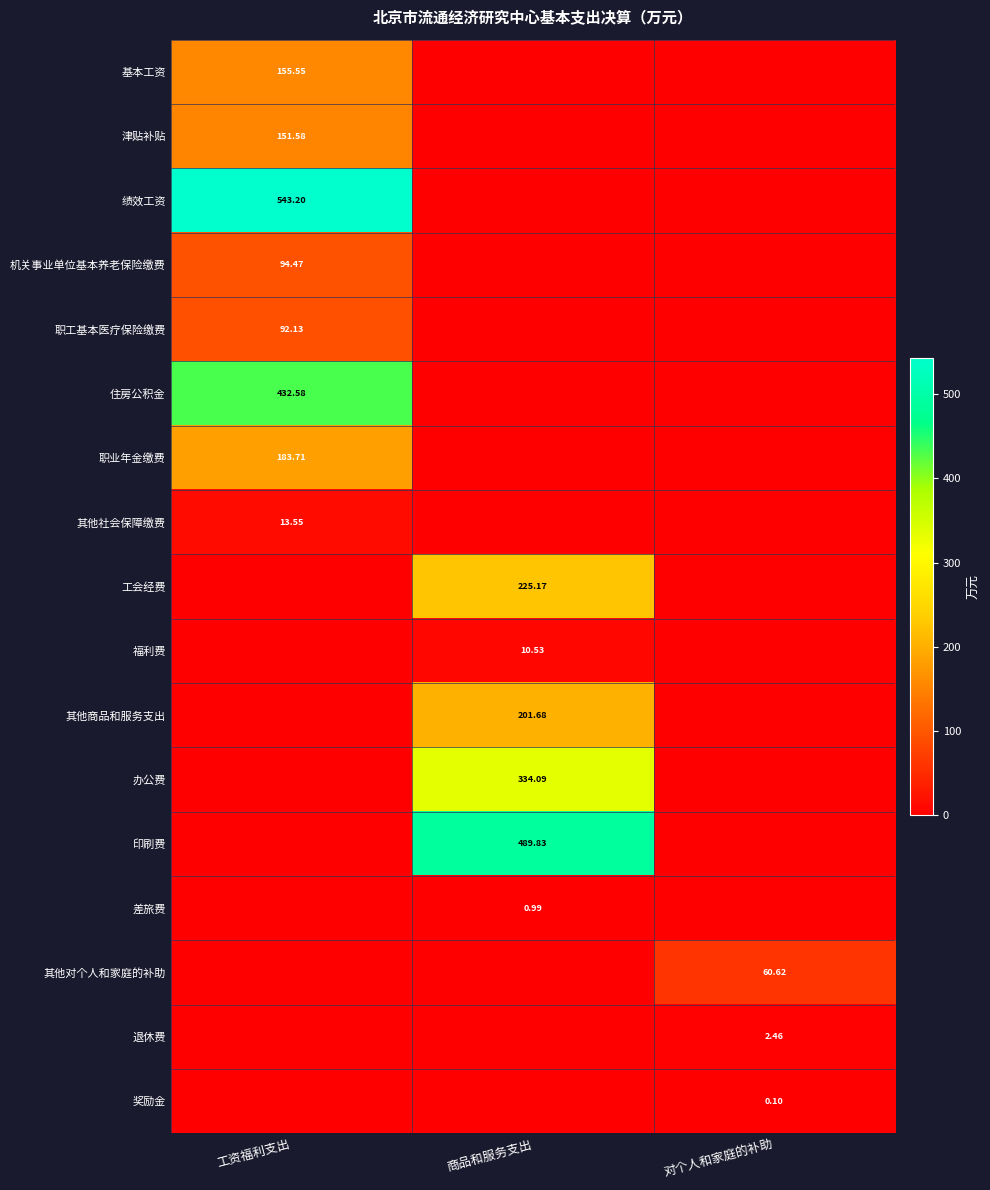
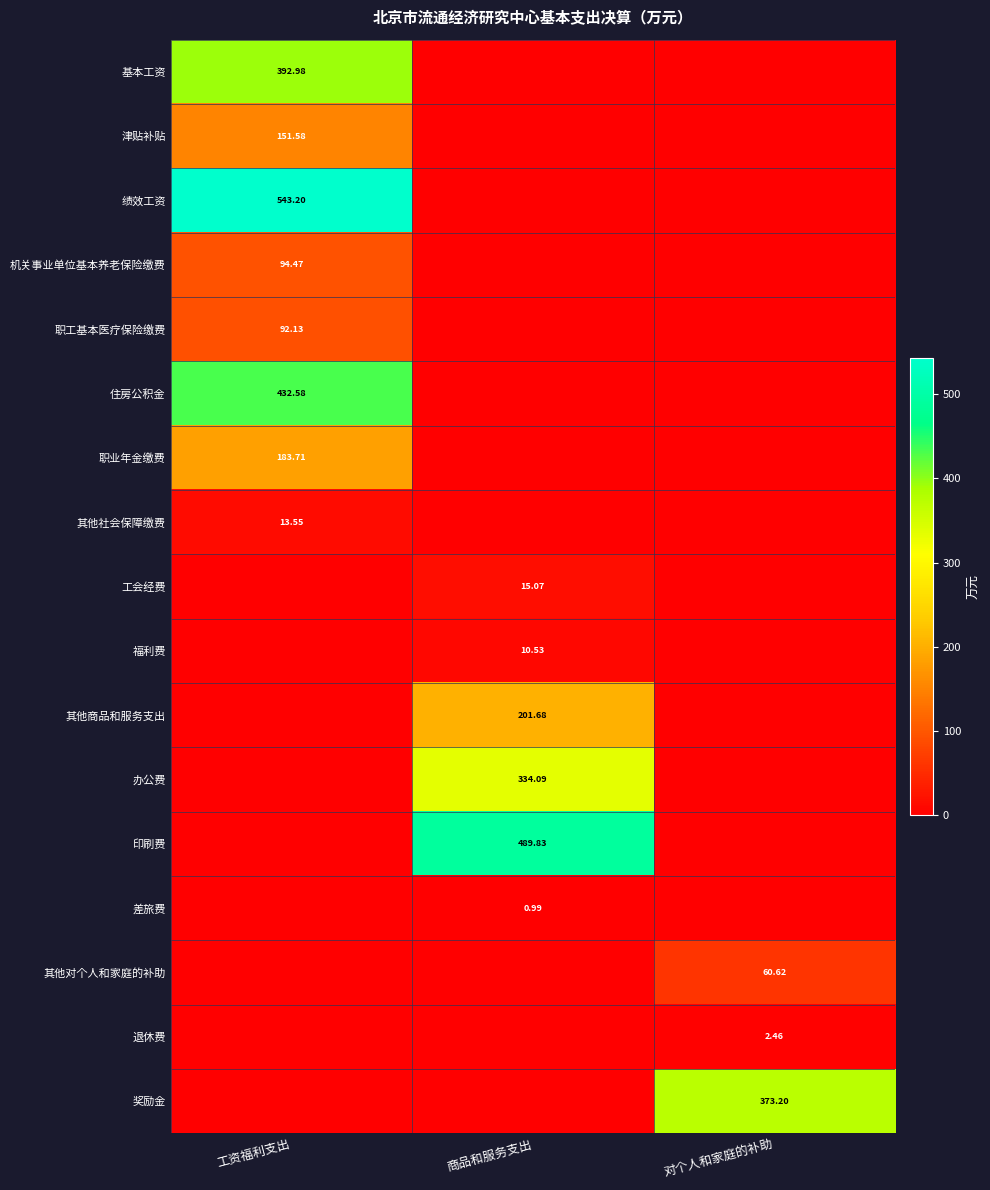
基本工资, 工资福利支出: 155.55 -> 392.98
工会经费, 商品和服务支出: 225.17 -> 15.07
奖励金, 对个人和家庭的补助: 0.10 -> 373.20
